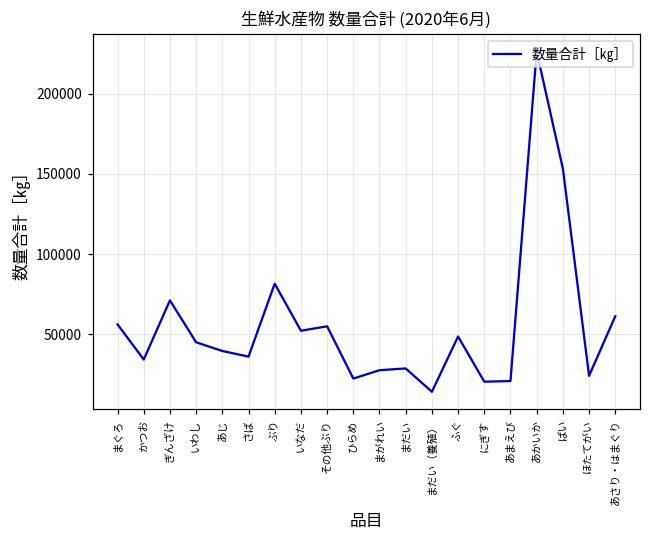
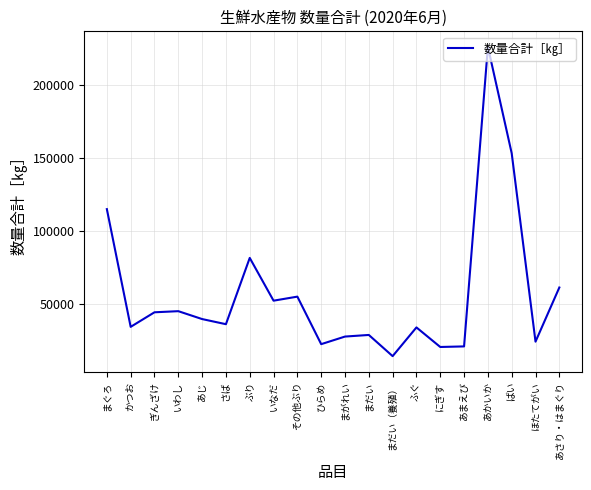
まぐろ: 56000 -> 115000
ぎんざけ: 71000 -> 44000
ふぐ: 49000 -> 34000
